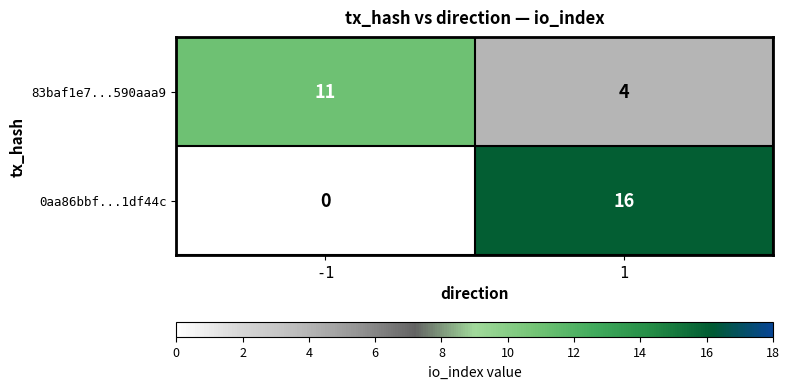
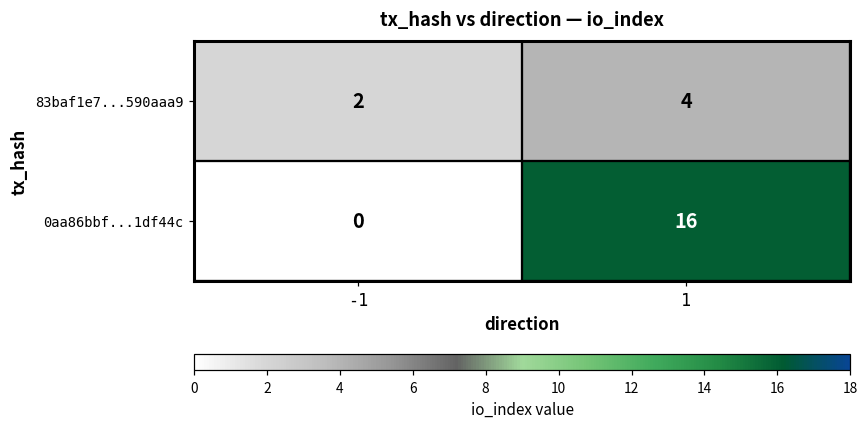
83baf1e7...590aaa9, -1: 11 -> 2
